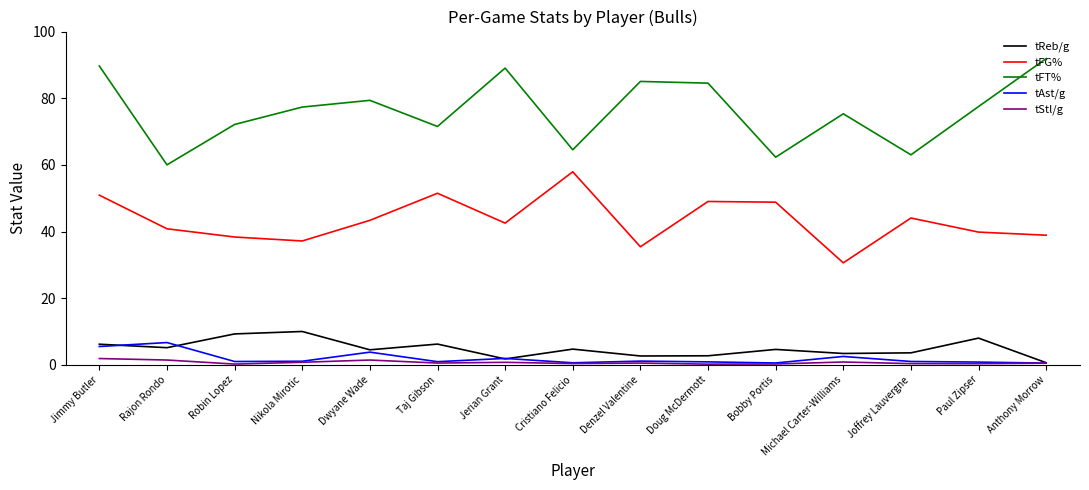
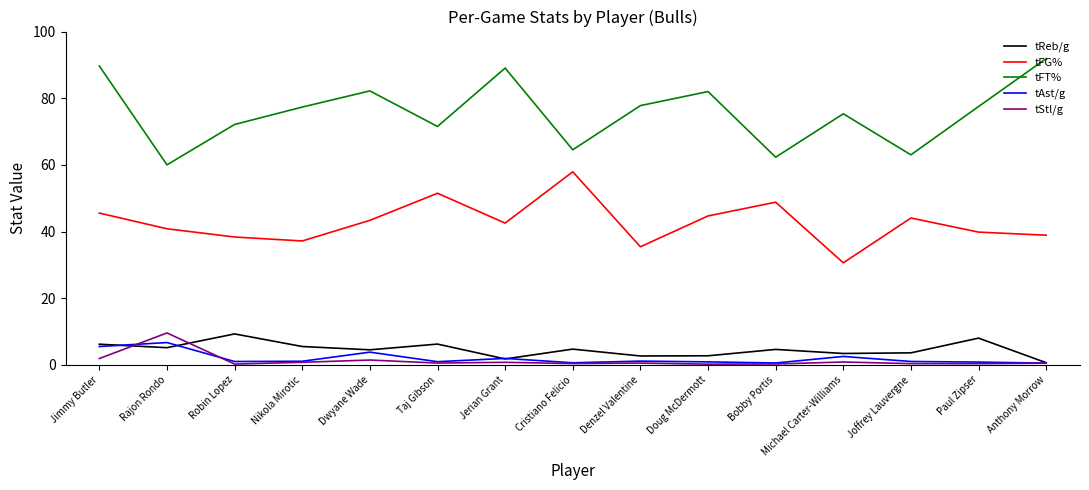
tFG%, Jimmy Butler: 51 -> 46
tStl/g, Rajon Rondo: 1 -> 10
tReb/g, Nikola Mirotic: 10 -> 5
tFT%, Dwyane Wade: 79 -> 82
tFT%, Denzel Valentine: 85 -> 78
tFG%, Doug McDermott: 49 -> 45
tFT%, Doug McDermott: 85 -> 82
